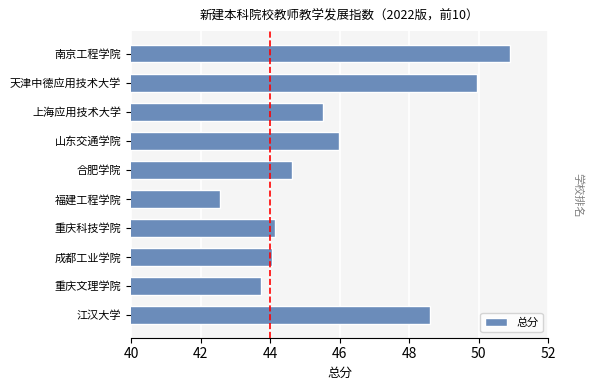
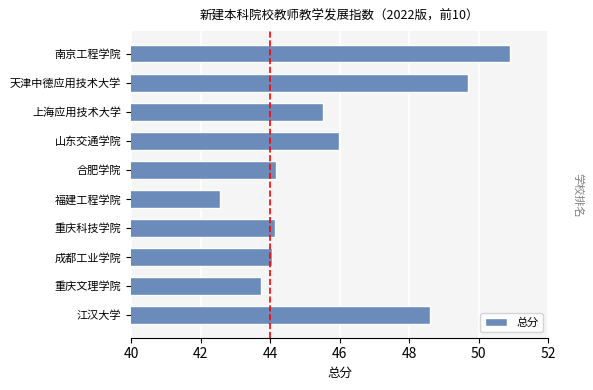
天津中德应用技术大学: 50.0 -> 49.7
合肥学院: 44.6 -> 44.2
